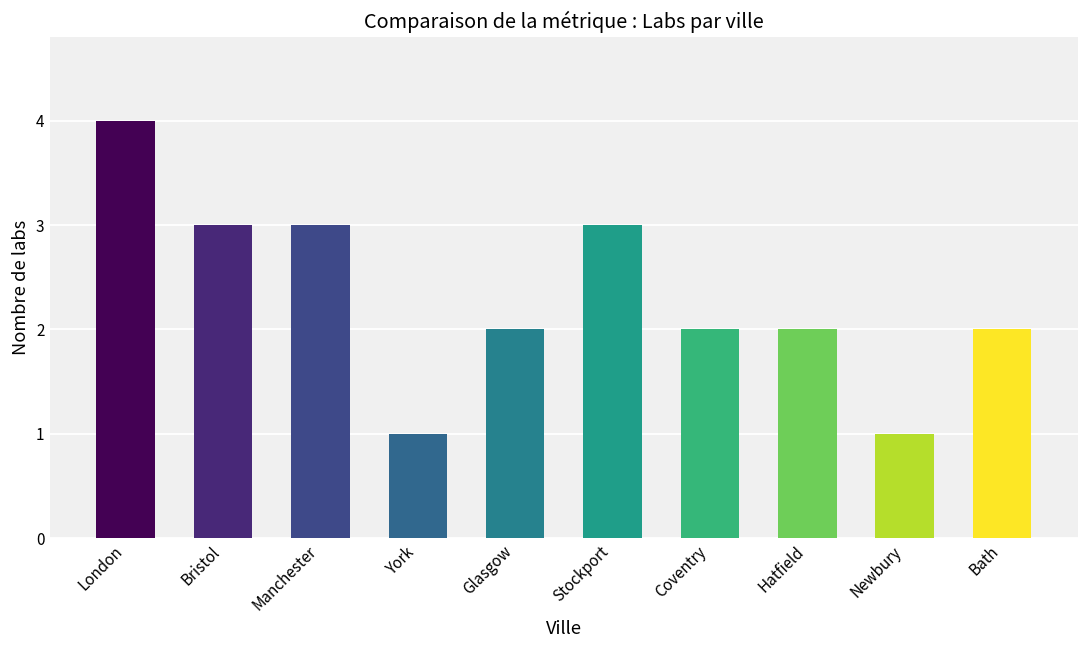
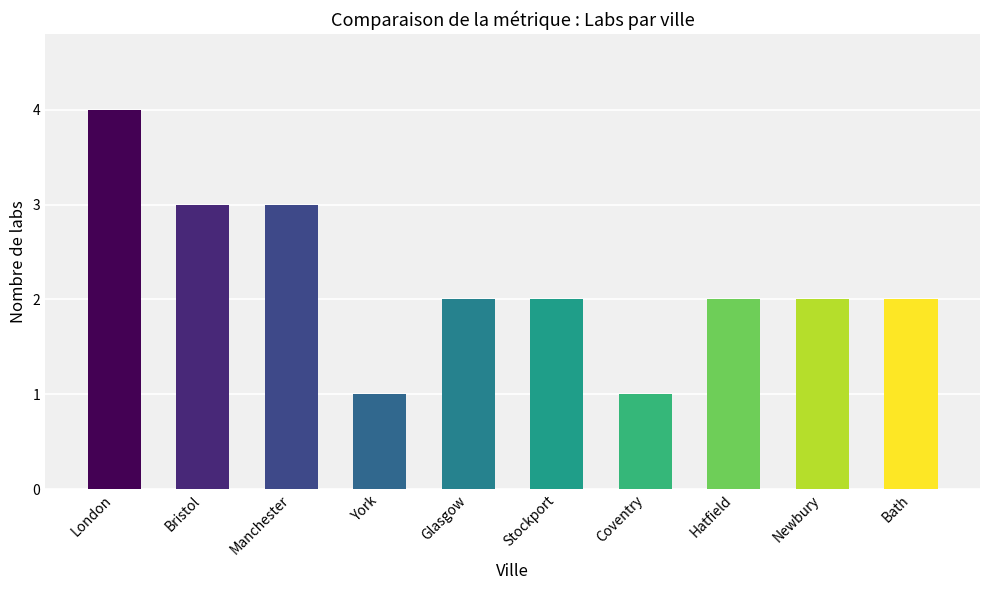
Stockport: 3 -> 2
Coventry: 2 -> 1
Newbury: 1 -> 2
